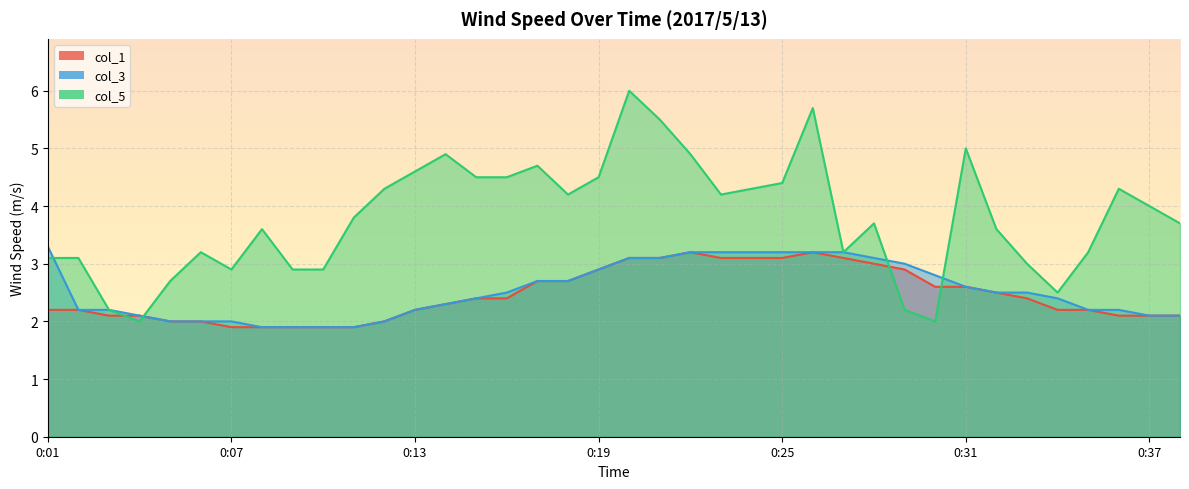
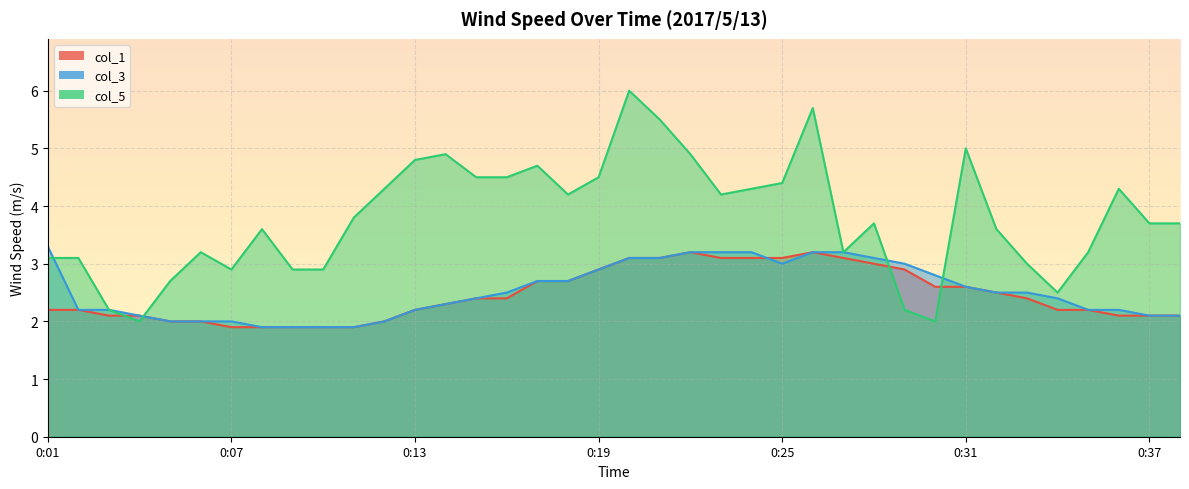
col_5, 0:13: 4.6 -> 4.8
col_3, 0:25: 3.2 -> 3.0
col_5, 0:37: 4.0 -> 3.7
